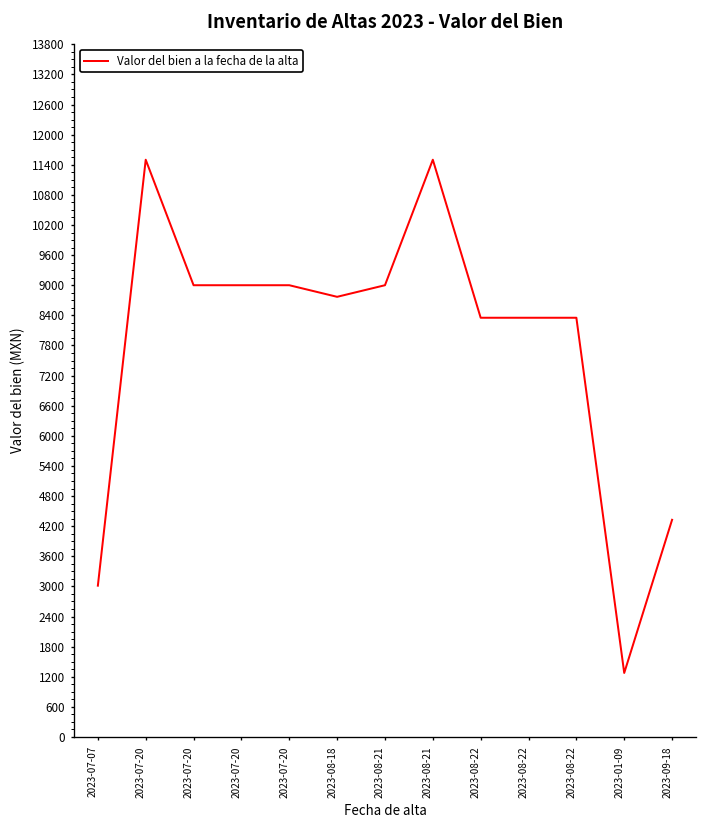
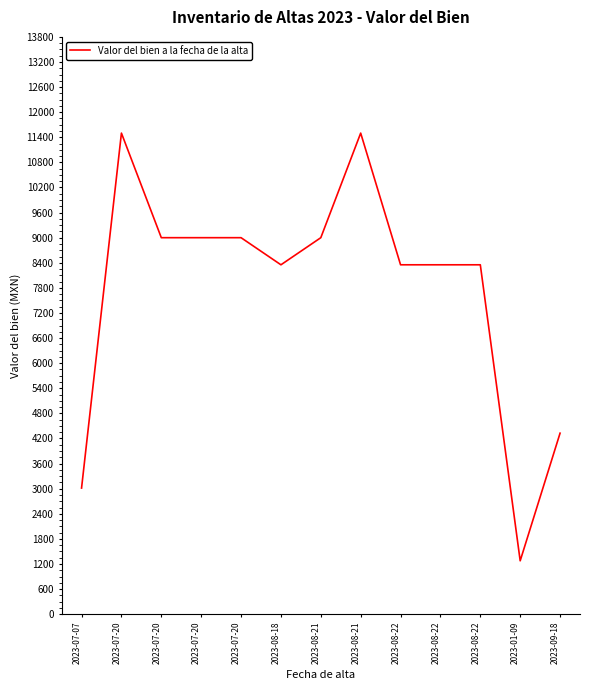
2023-08-18: 8800 -> 8400
